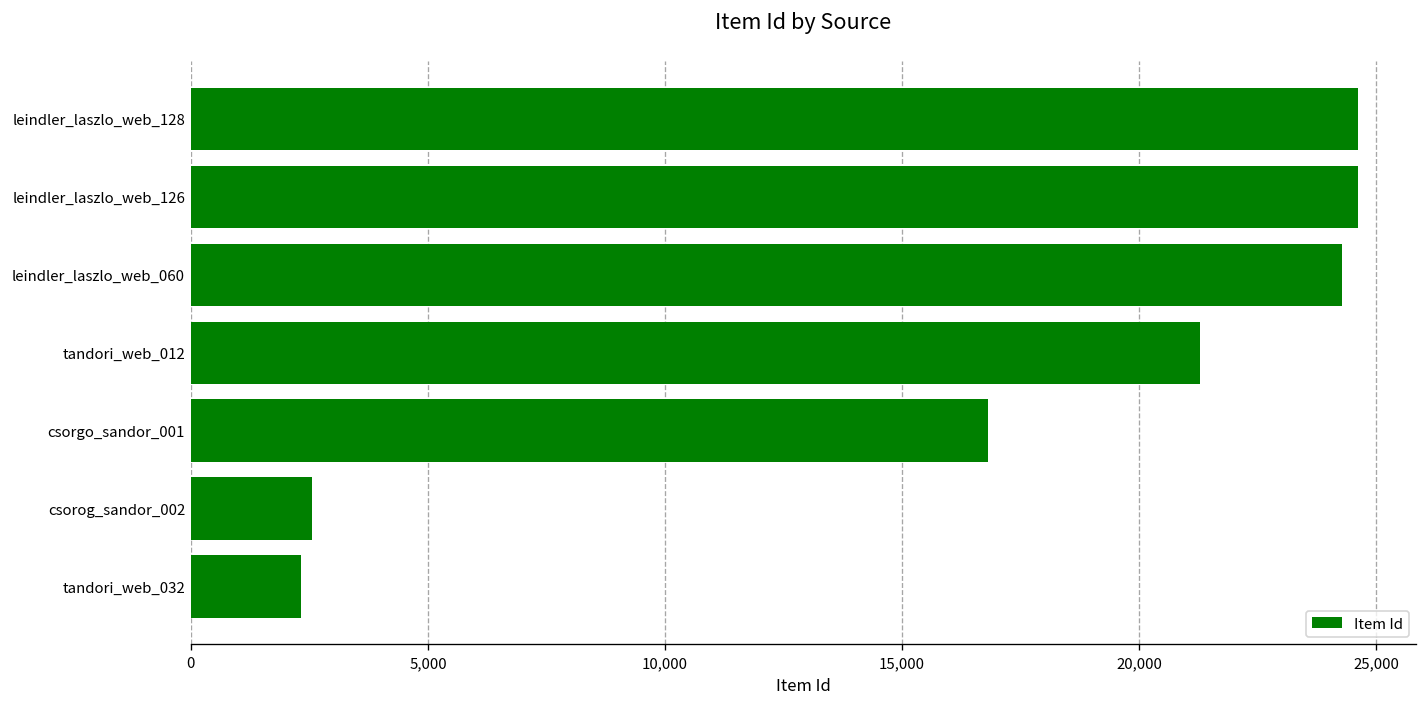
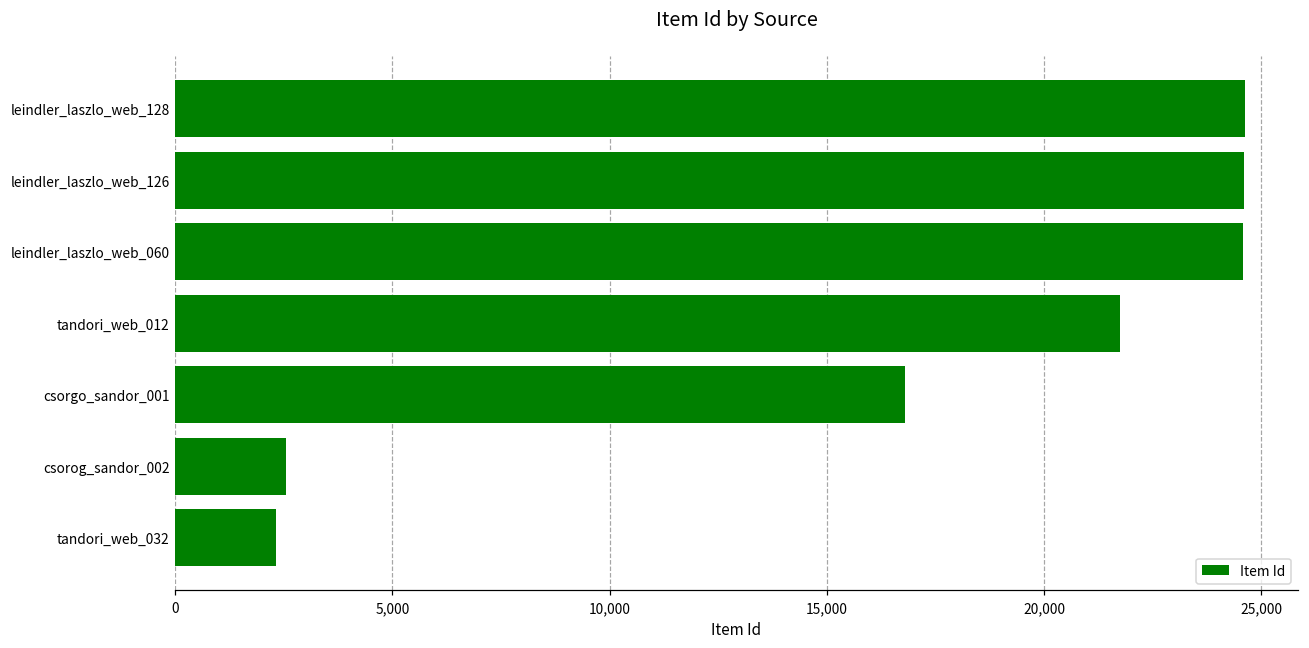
leindler_laszlo_web_060: 24,300 -> 24,600
tandori_web_012: 21,300 -> 21,800
